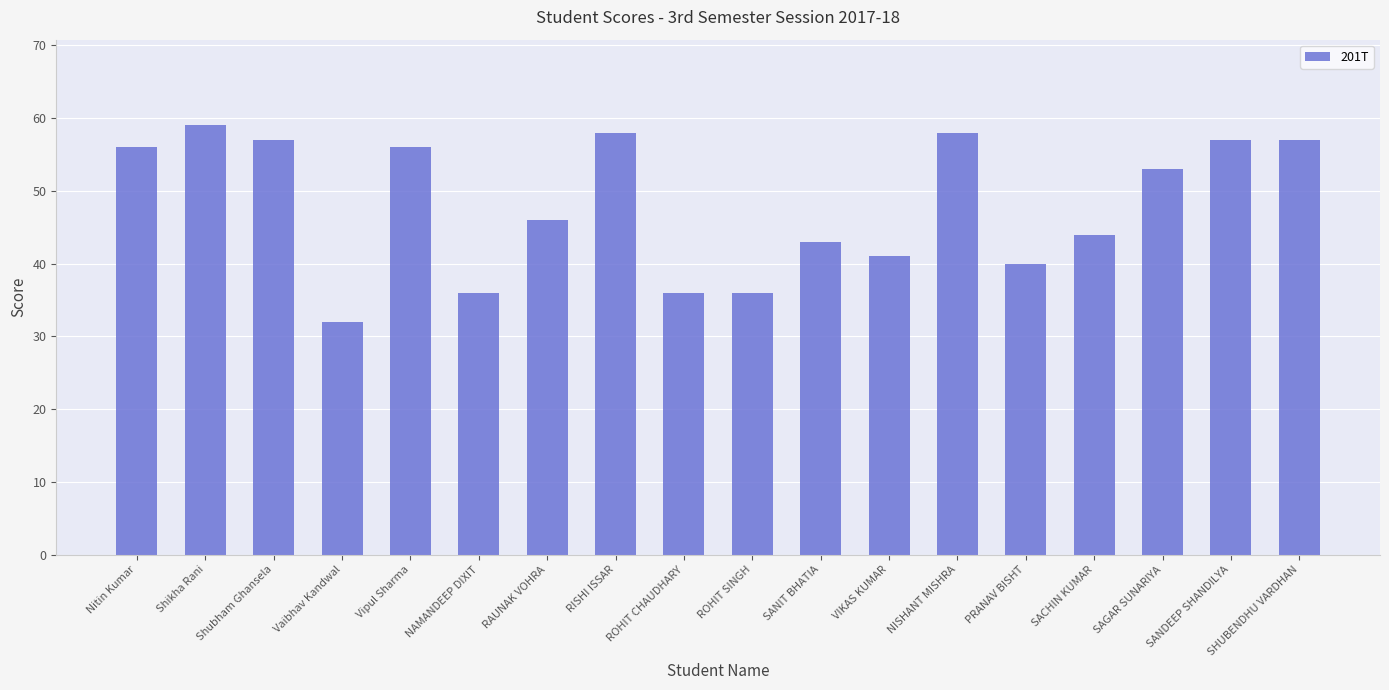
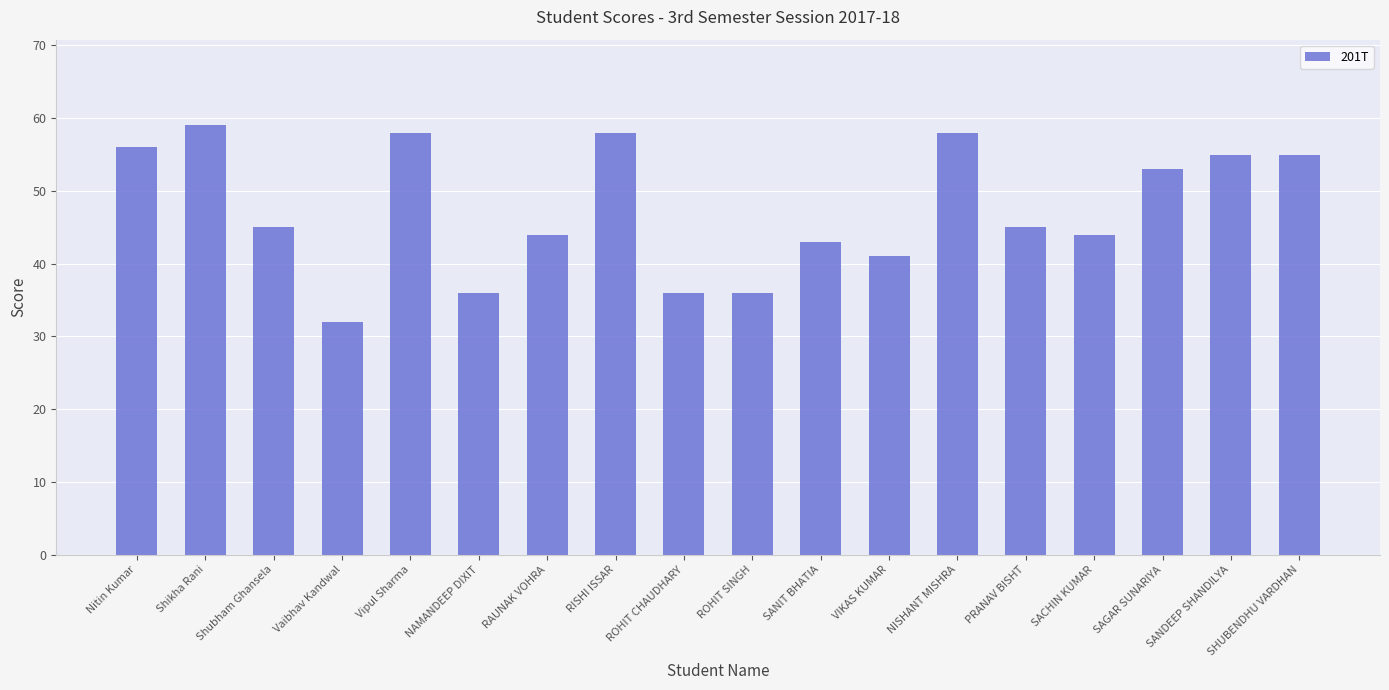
Shubham Ghansela: 57 -> 45
Vipul Sharma: 56 -> 58
RAUNAK VOHRA: 46 -> 44
PRANAV BISHT: 40 -> 45
SANDEEP SHANDILYA: 57 -> 55
SHUBENDHU VARDHAN: 57 -> 55
